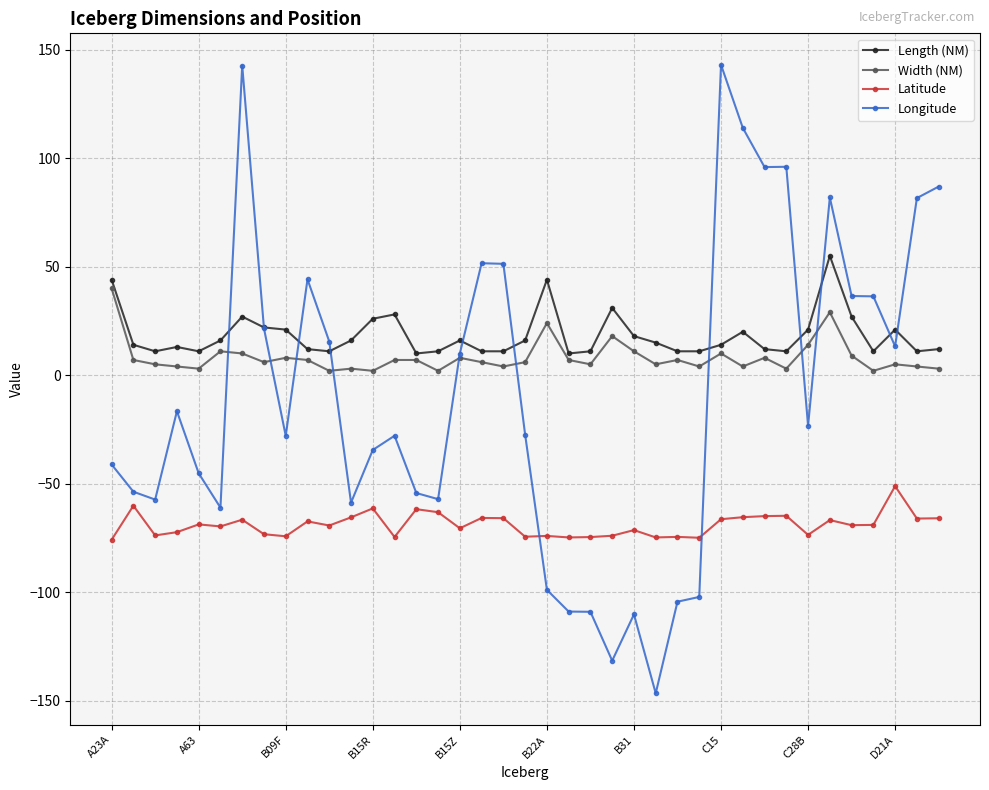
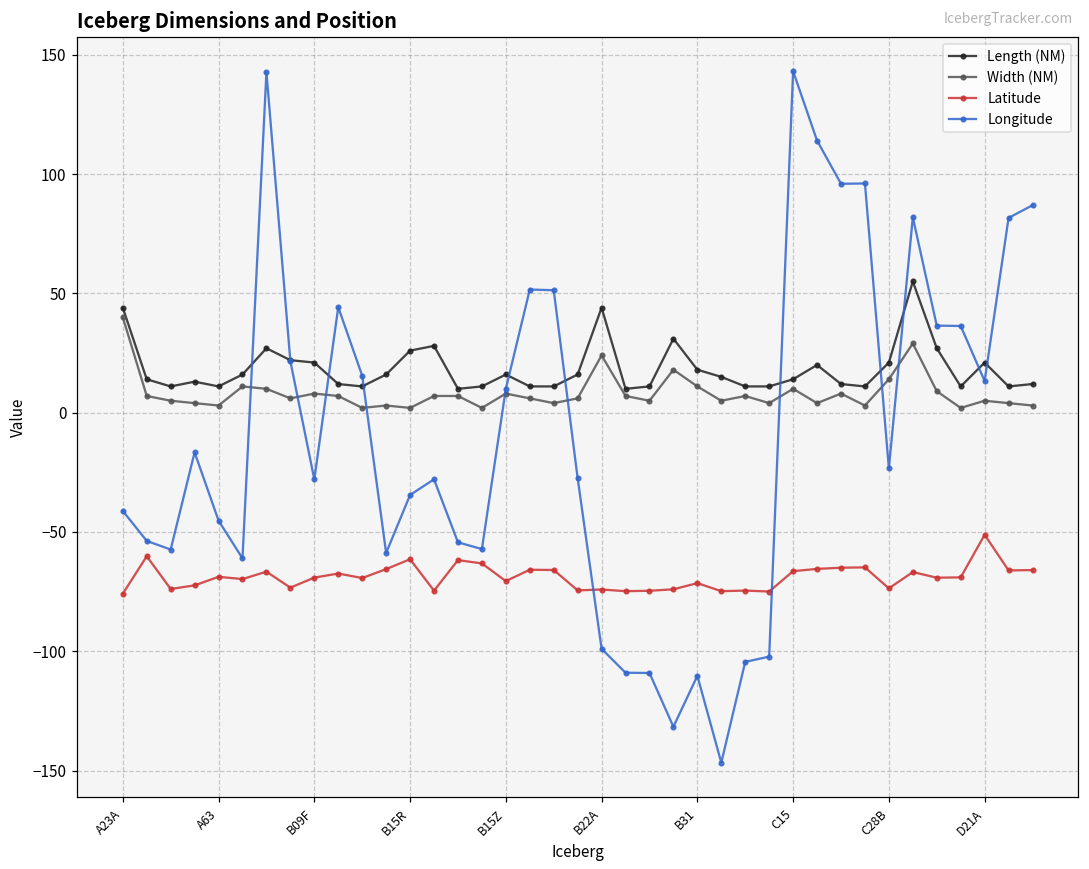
Latitude, B09F: -74 -> -69
